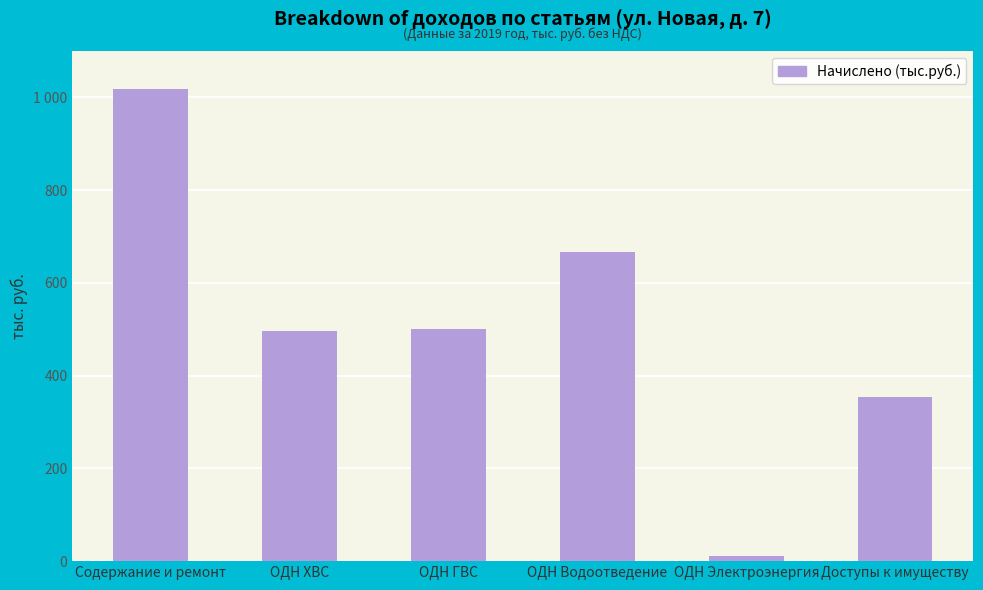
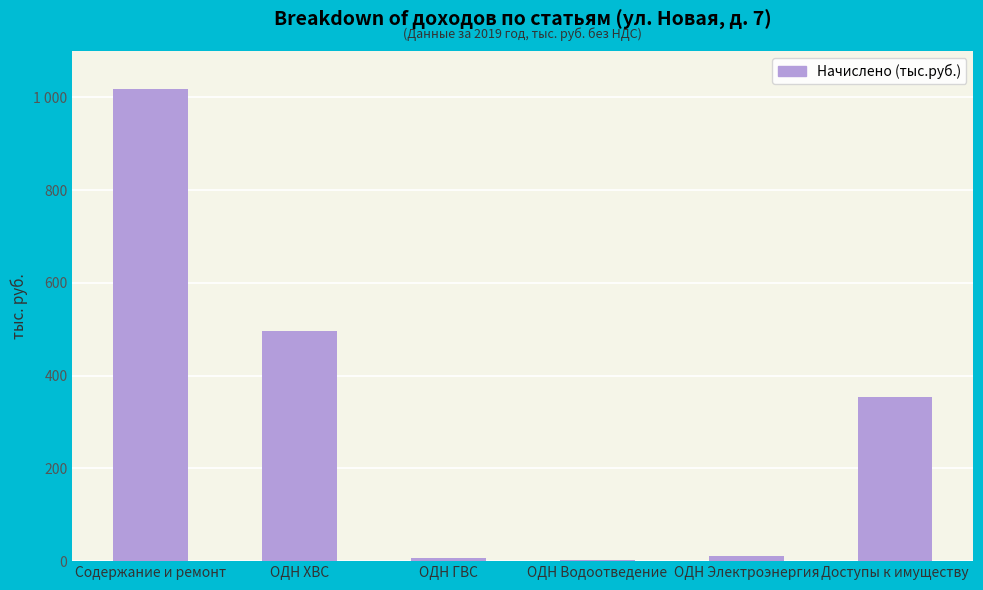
ОДН ГВС: 500 -> 10
ОДН Водоотведение: 670 -> 0
